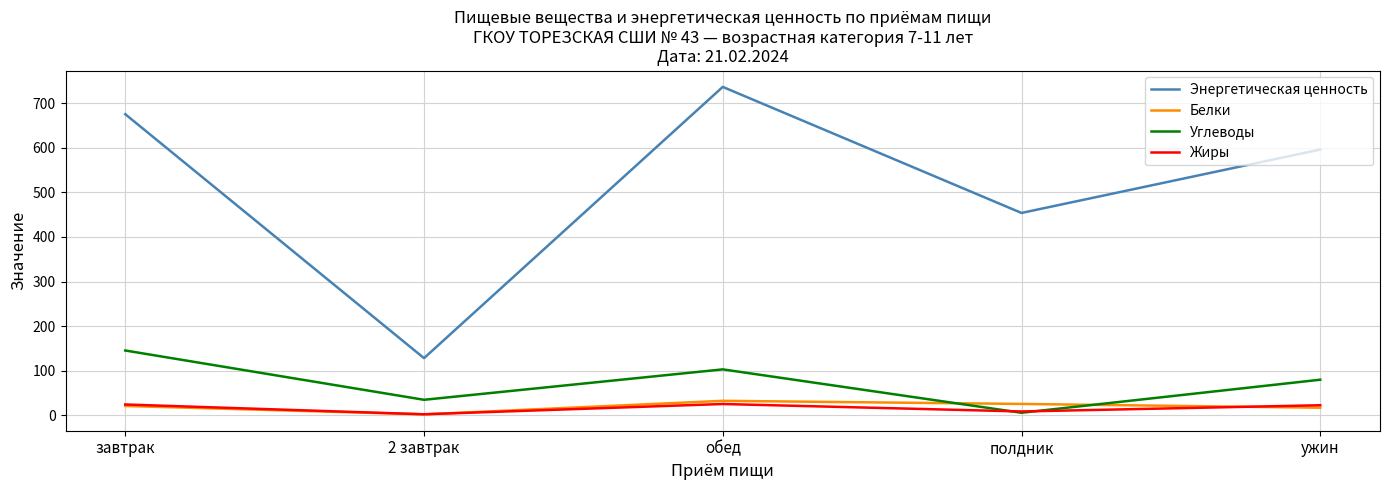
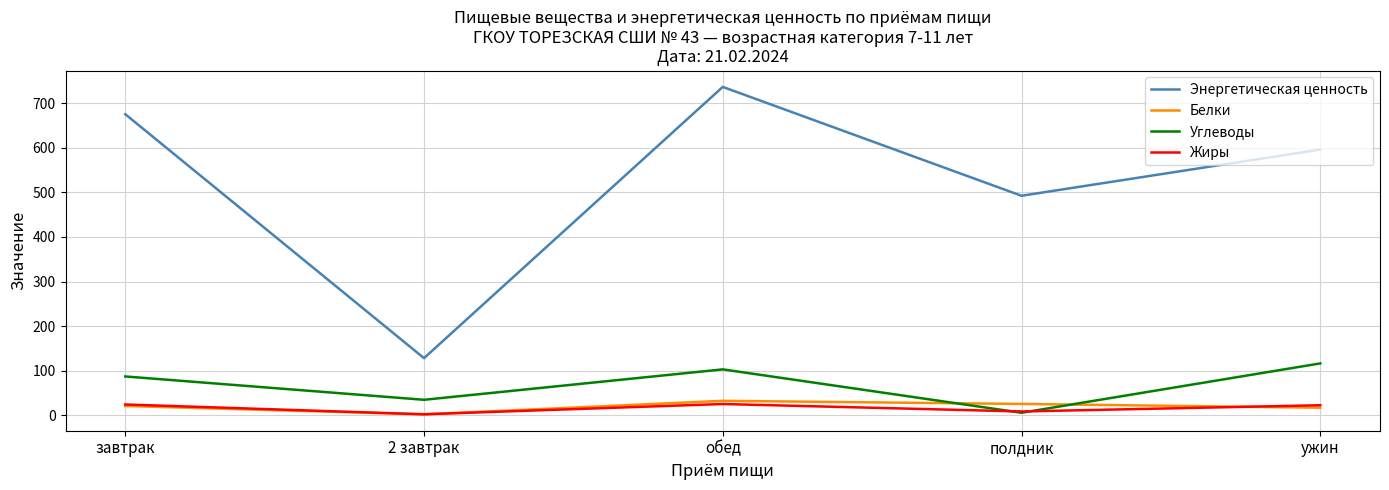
Углеводы, завтрак: 150 -> 90
Энергетическая ценность, полдник: 450 -> 490
Углеводы, ужин: 80 -> 120
